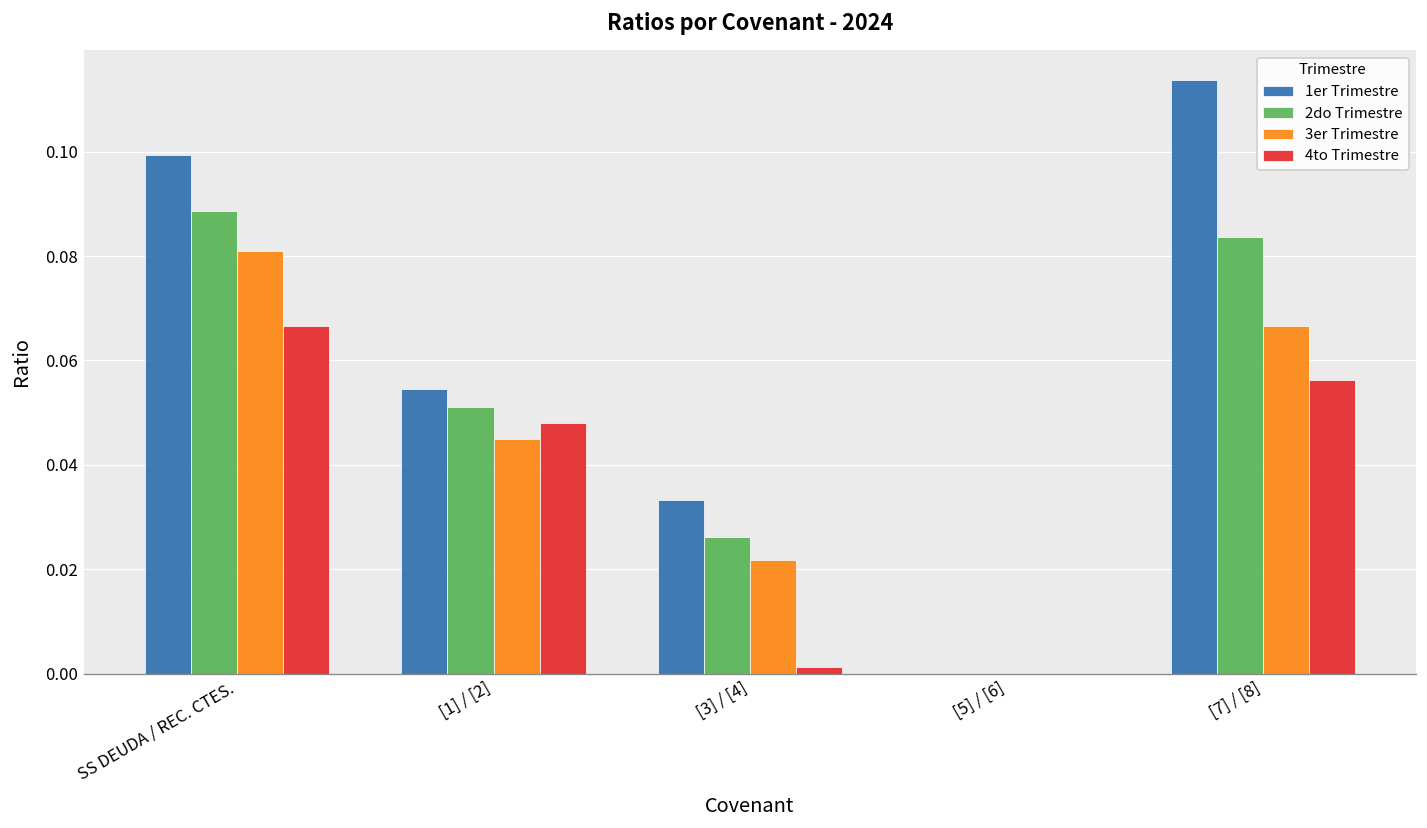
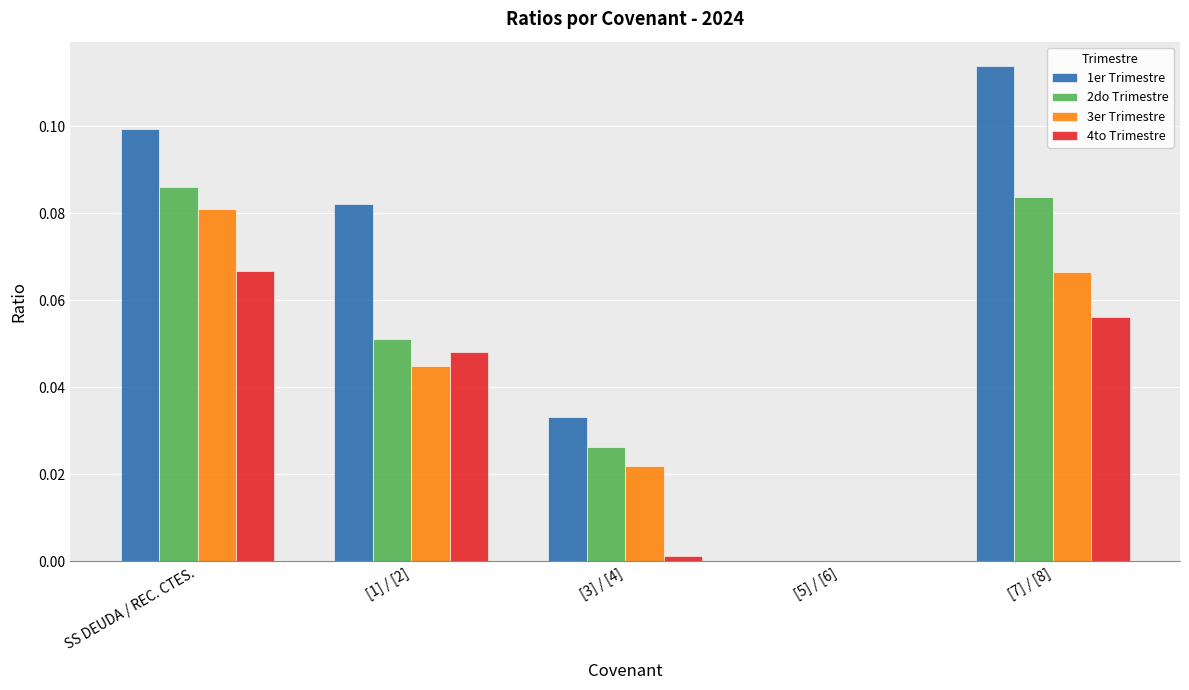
2do Trimestre, SS DEUDA / REC. CTES.: 0.089 -> 0.086
1er Trimestre, [1] / [2]: 0.055 -> 0.082
